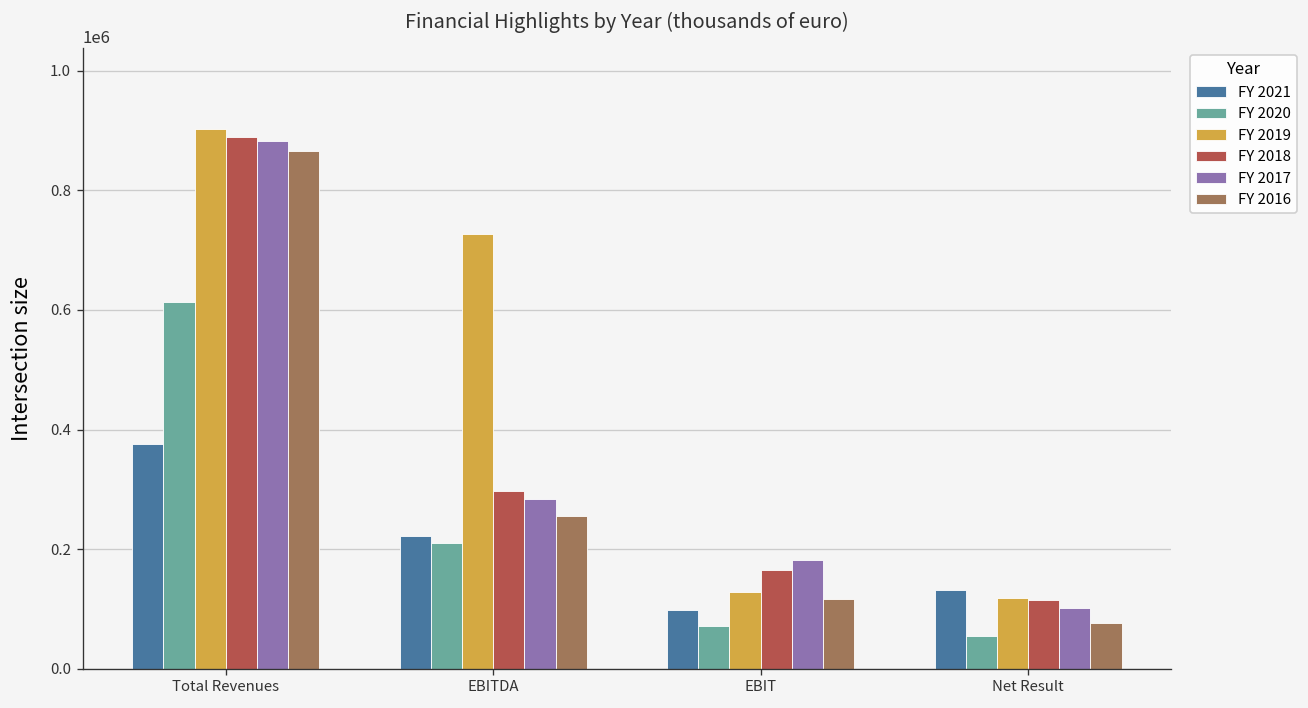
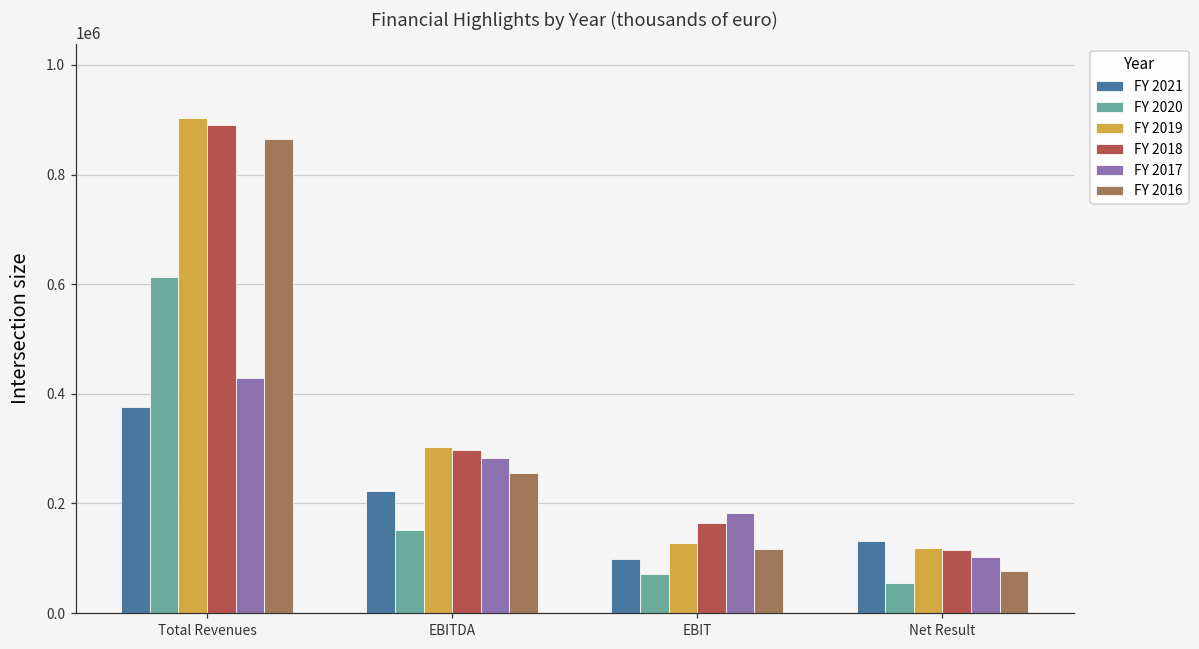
FY 2017, Total Revenues: 880000 -> 430000
FY 2020, EBITDA: 210000 -> 150000
FY 2019, EBITDA: 730000 -> 300000
